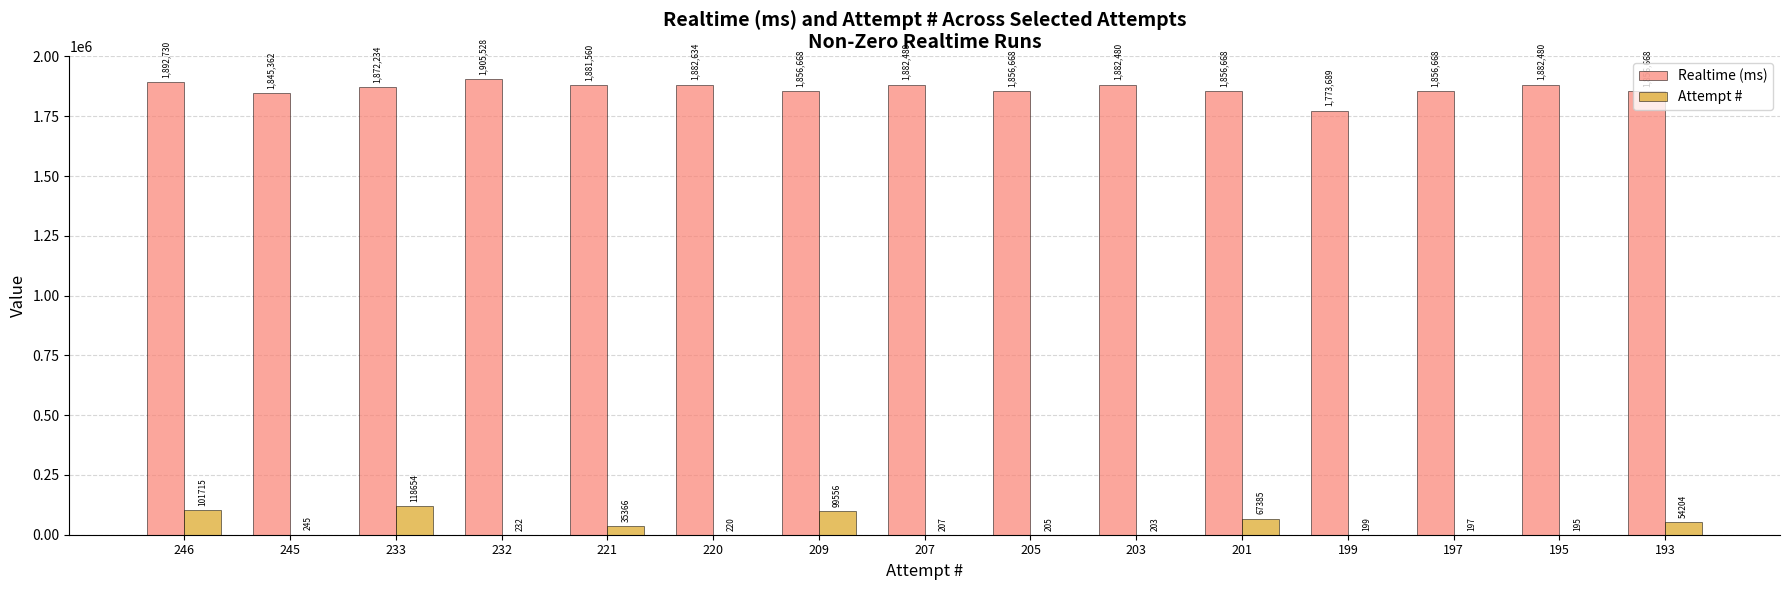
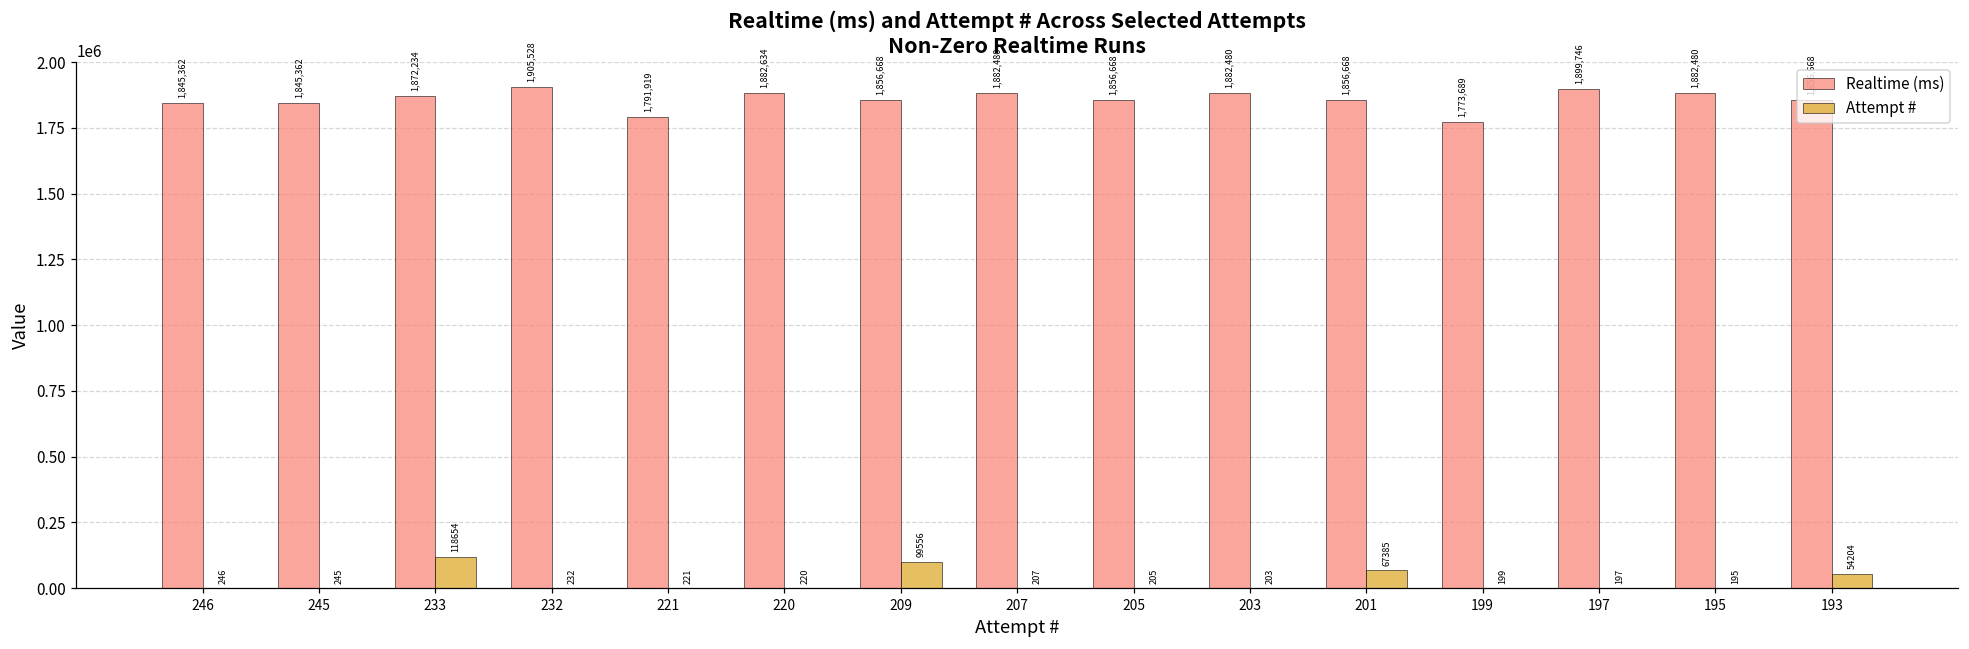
Realtime (ms), 246: 1,892,730 -> 1,845,362
Attempt #, 246: 101715 -> 246
Realtime (ms), 221: 1,881,560 -> 1,791,919
Attempt #, 221: 35366 -> 221
Realtime (ms), 197: 1,856,668 -> 1,899,746
